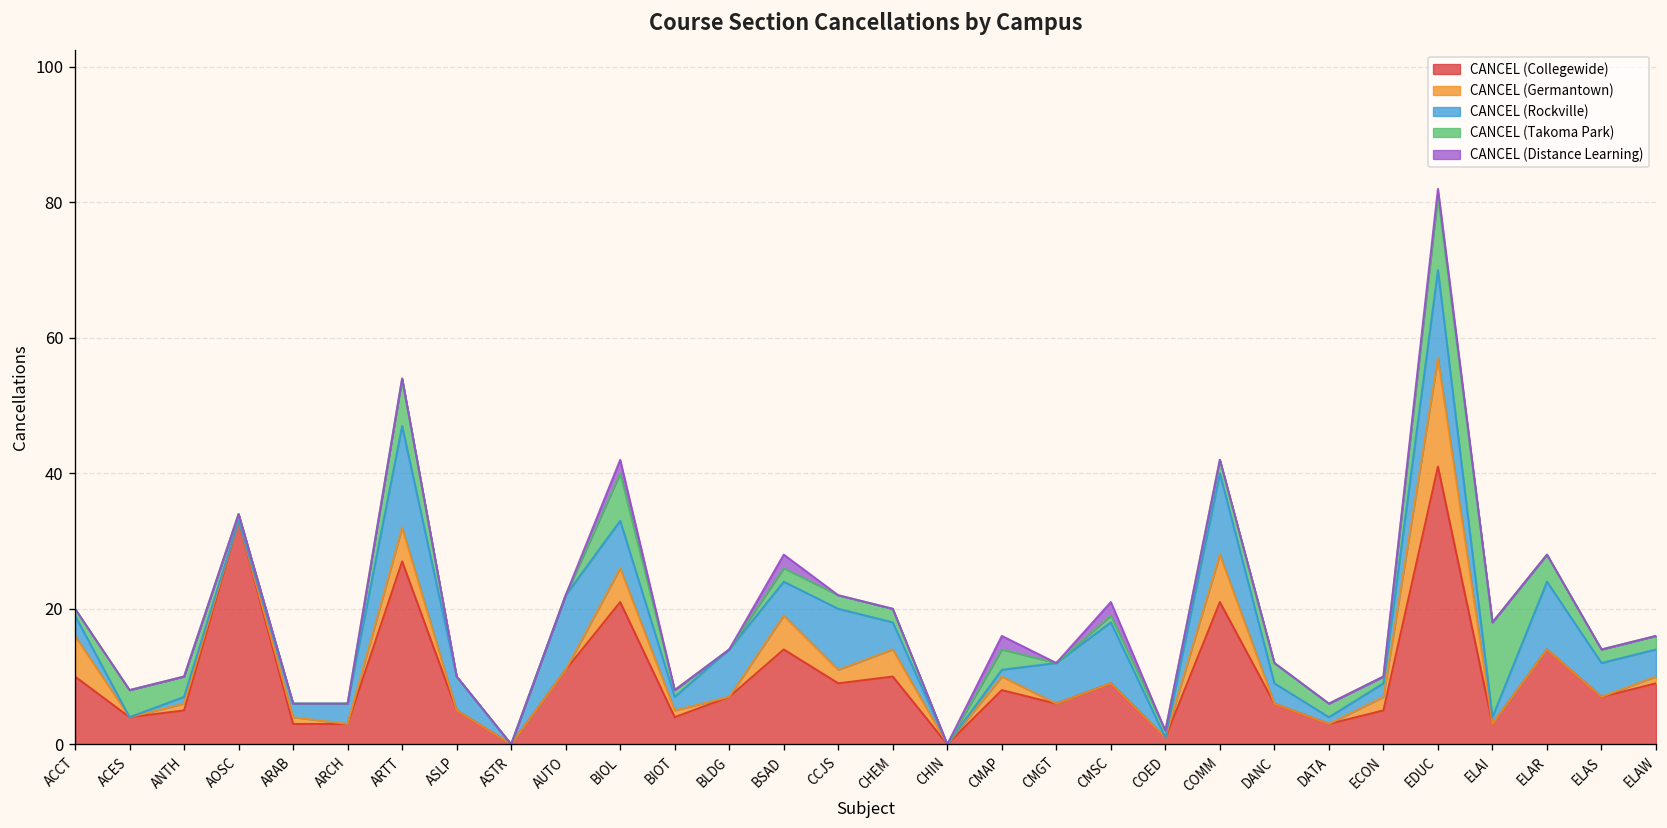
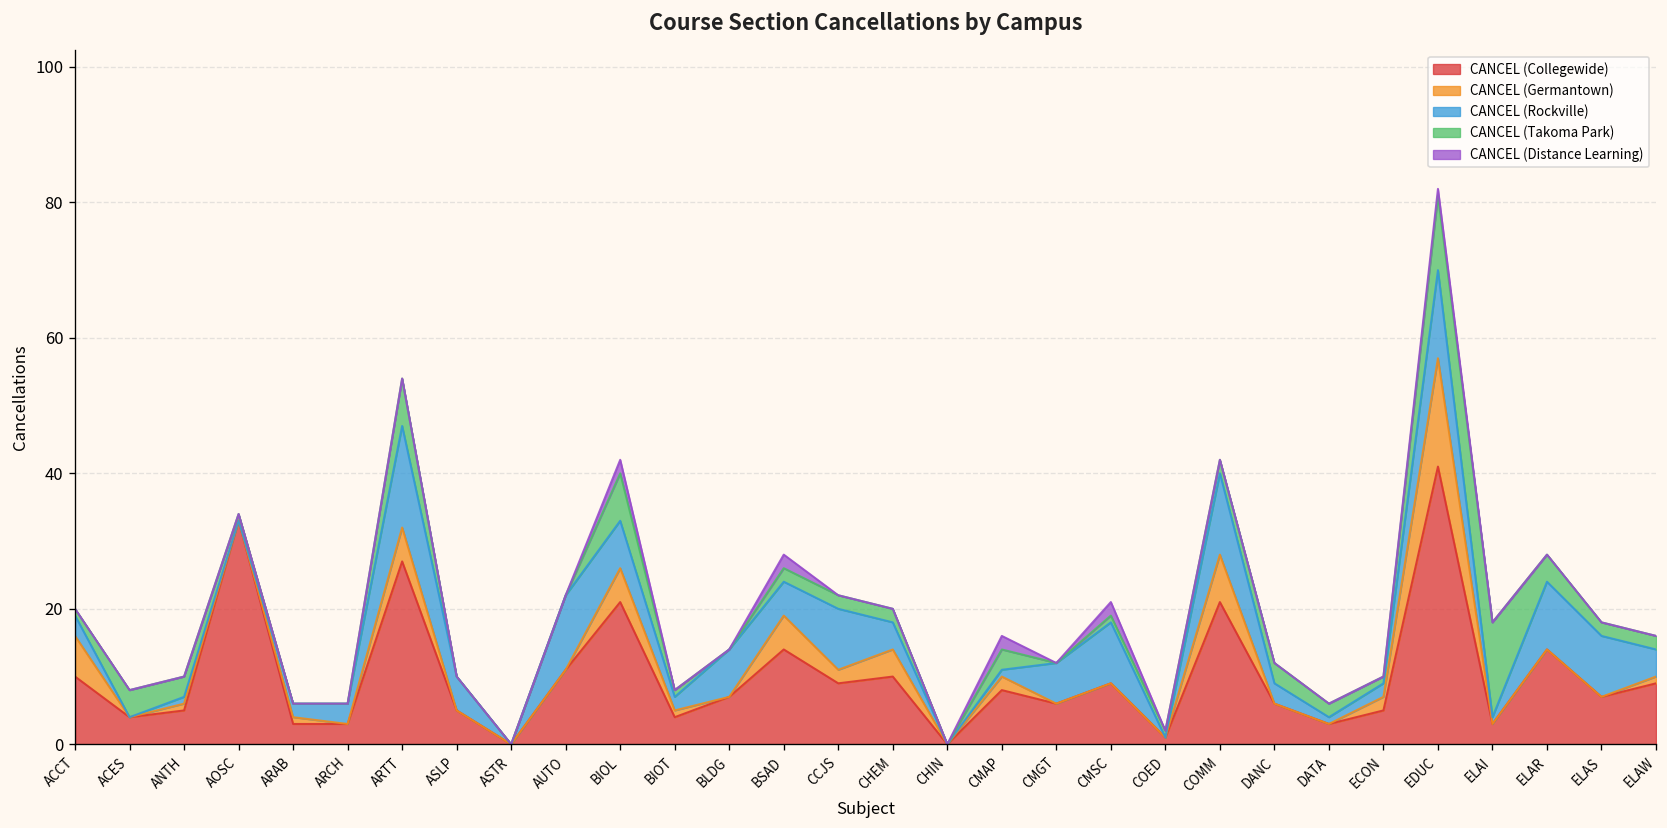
CANCEL (Rockville), ELAS: 5 -> 9
